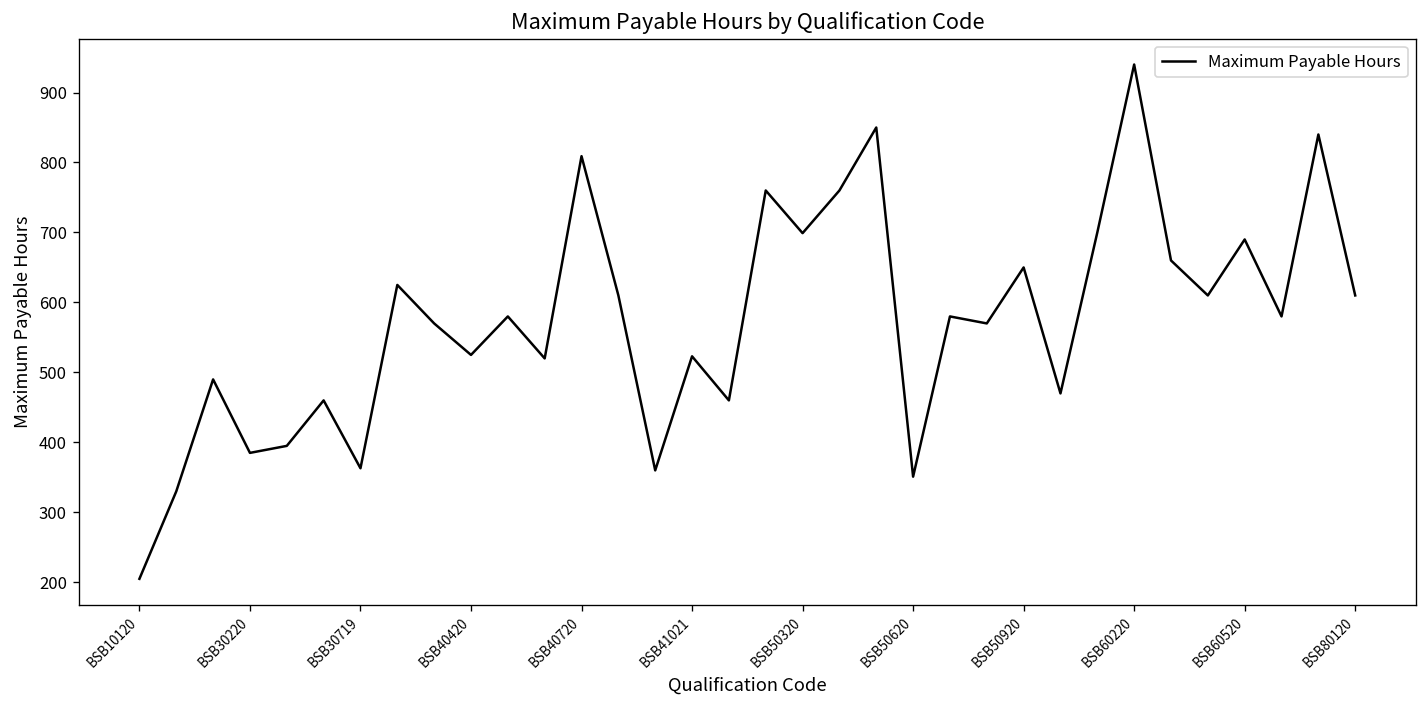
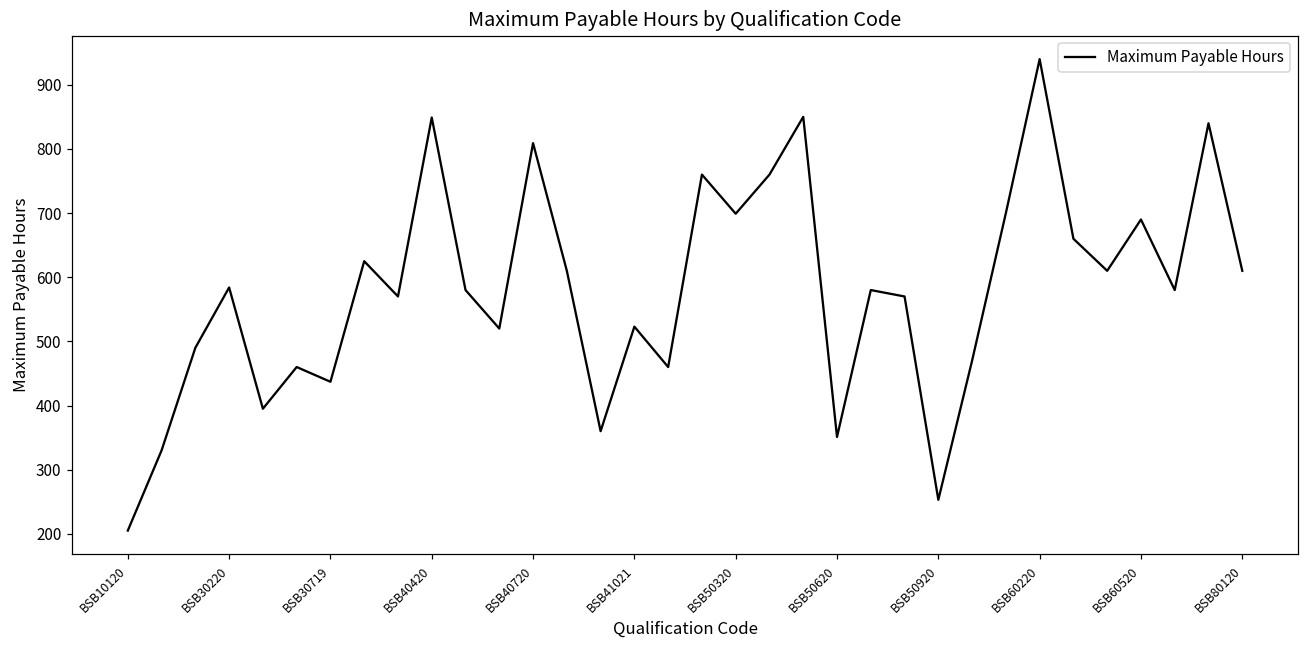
BSB30220: 390 -> 580
BSB30719: 360 -> 440
BSB40420: 530 -> 850
BSB50920: 650 -> 250
